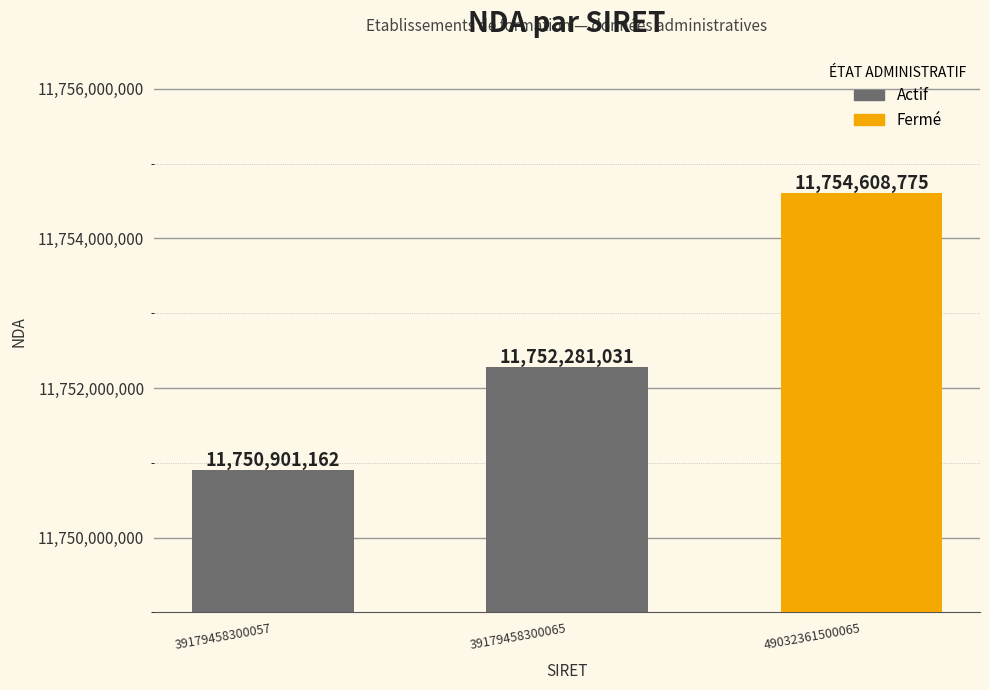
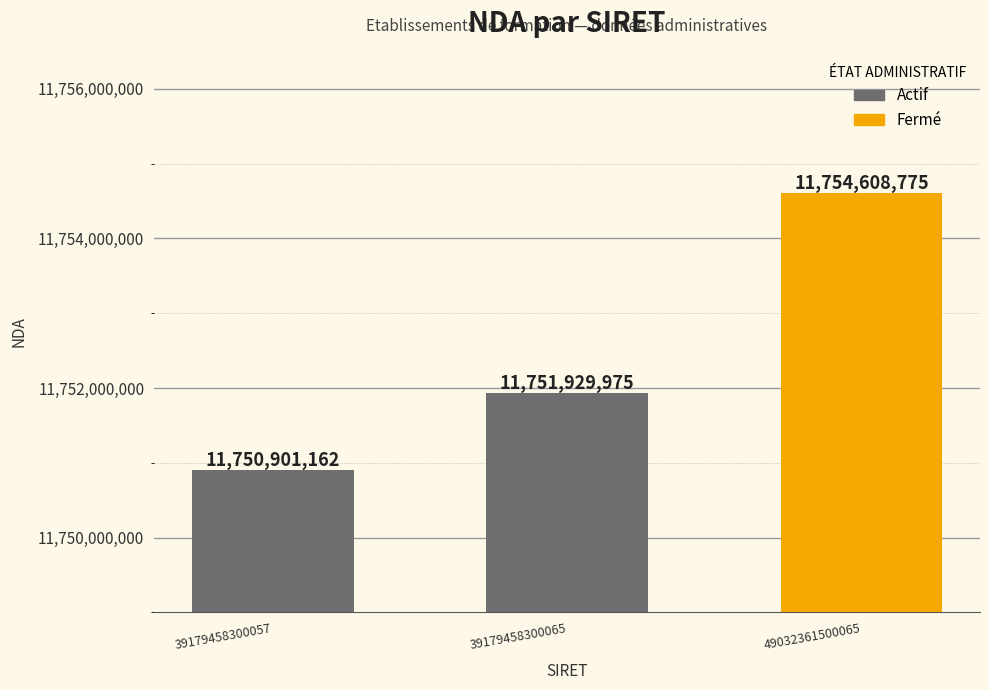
39179458300065: 11,752,281,031 -> 11,751,929,975
